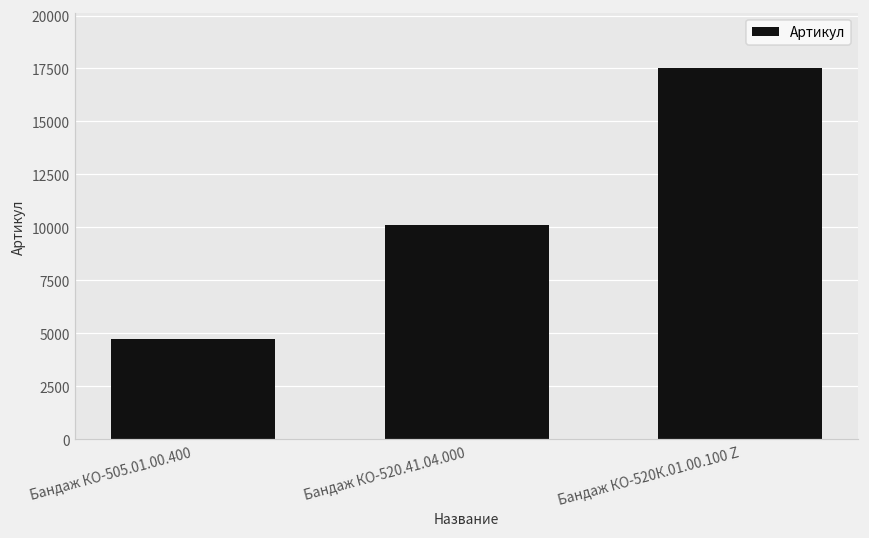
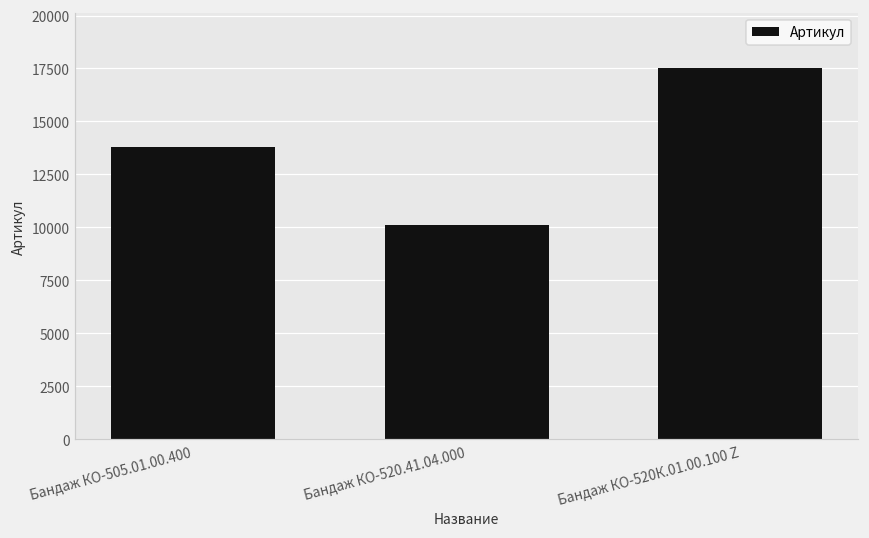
Бандаж КО-505.01.00.400: 4700 -> 13800
